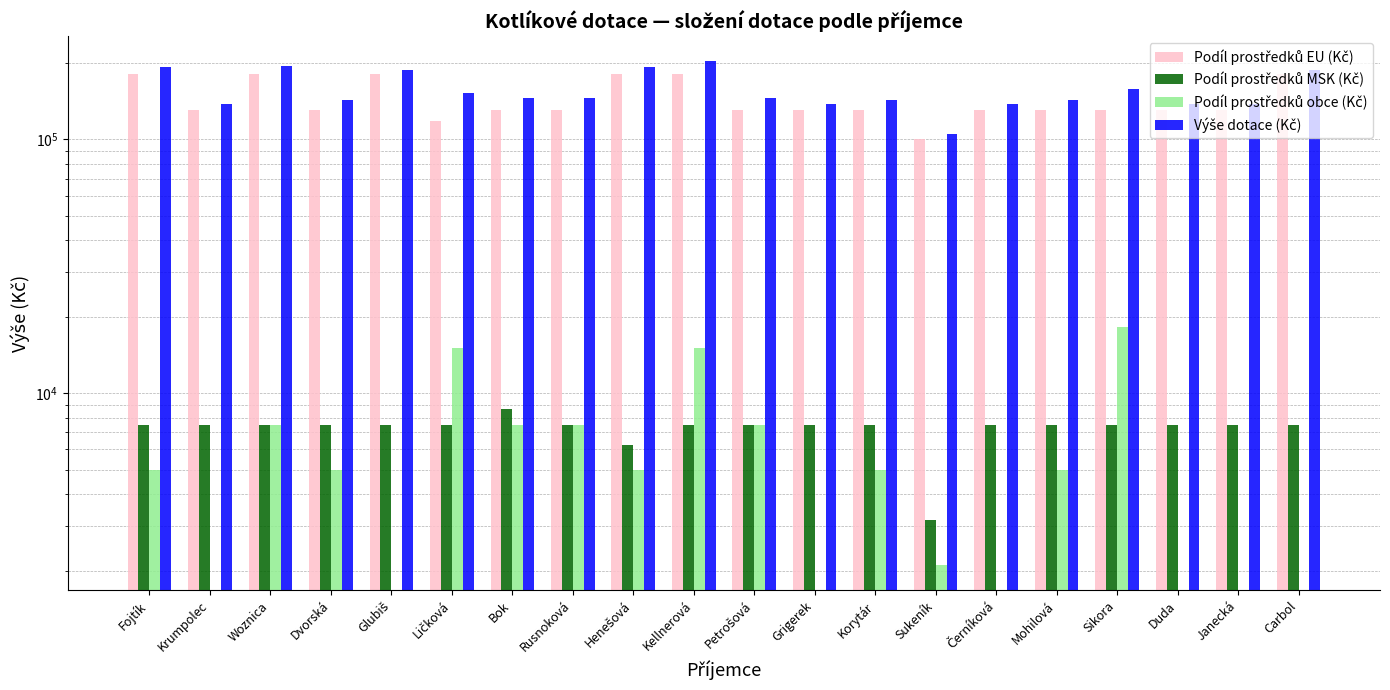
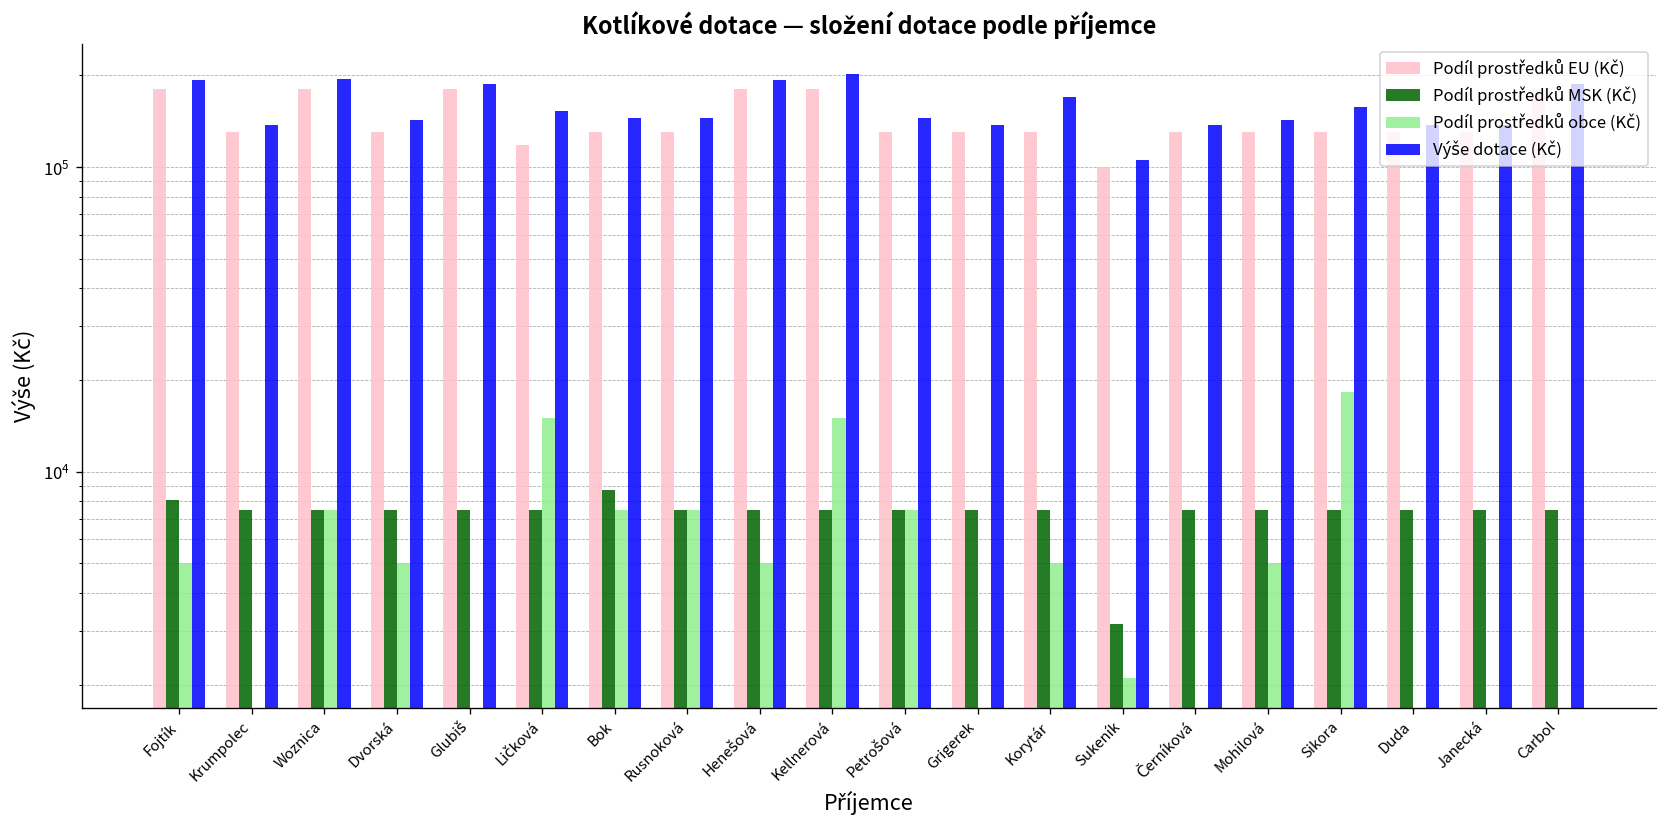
Podíl prostředků MSK (Kč), Fojtík: 7500 -> 8100
Podíl prostředků MSK (Kč), Henešová: 6200 -> 7500
Výše dotace (Kč), Korytár: 140000 -> 170000
